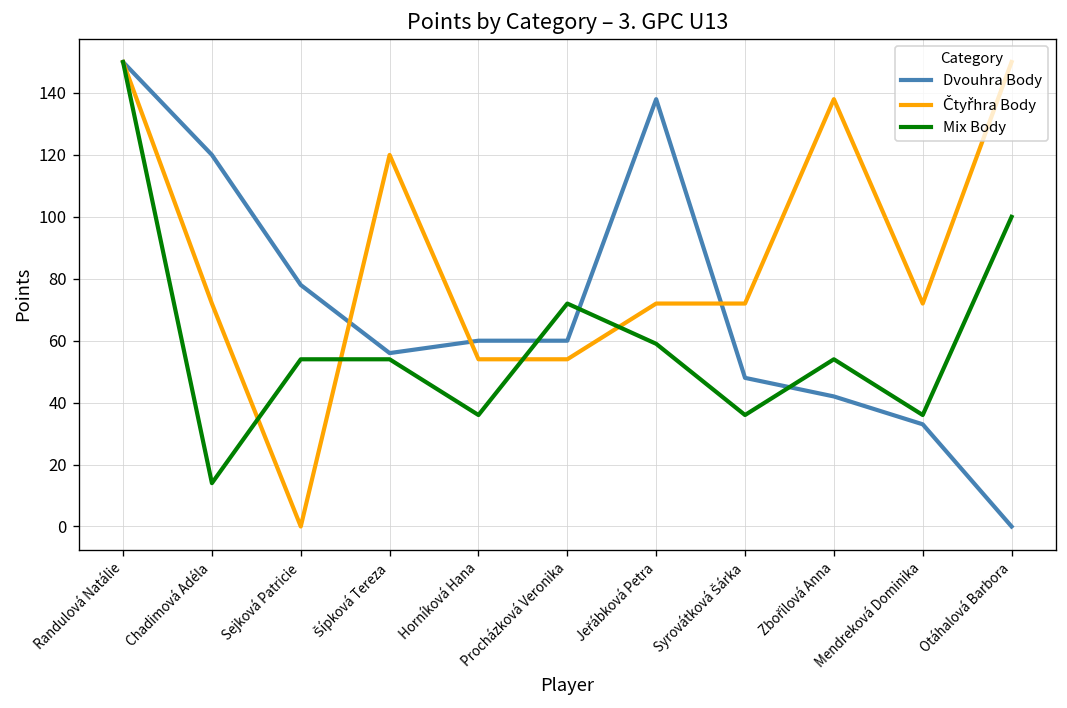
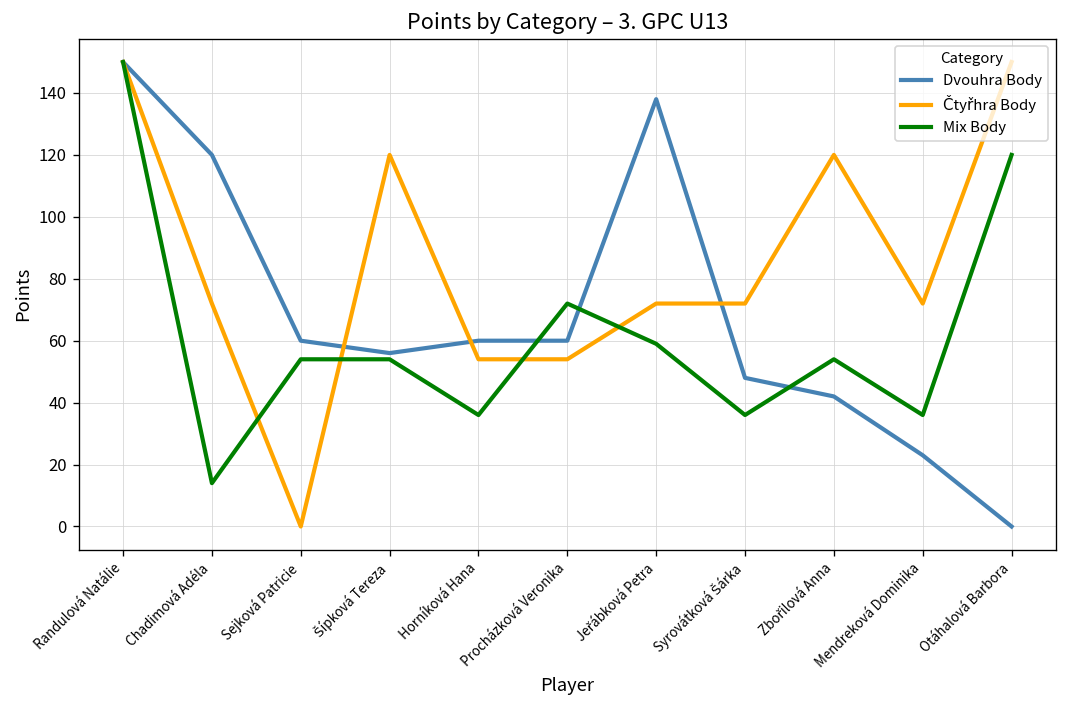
Dvouhra Body, Sejková Patricie: 78 -> 60
Čtyřhra Body, Zbořilová Anna: 138 -> 120
Dvouhra Body, Mendreková Dominika: 33 -> 23
Mix Body, Otáhalová Barbora: 100 -> 120
